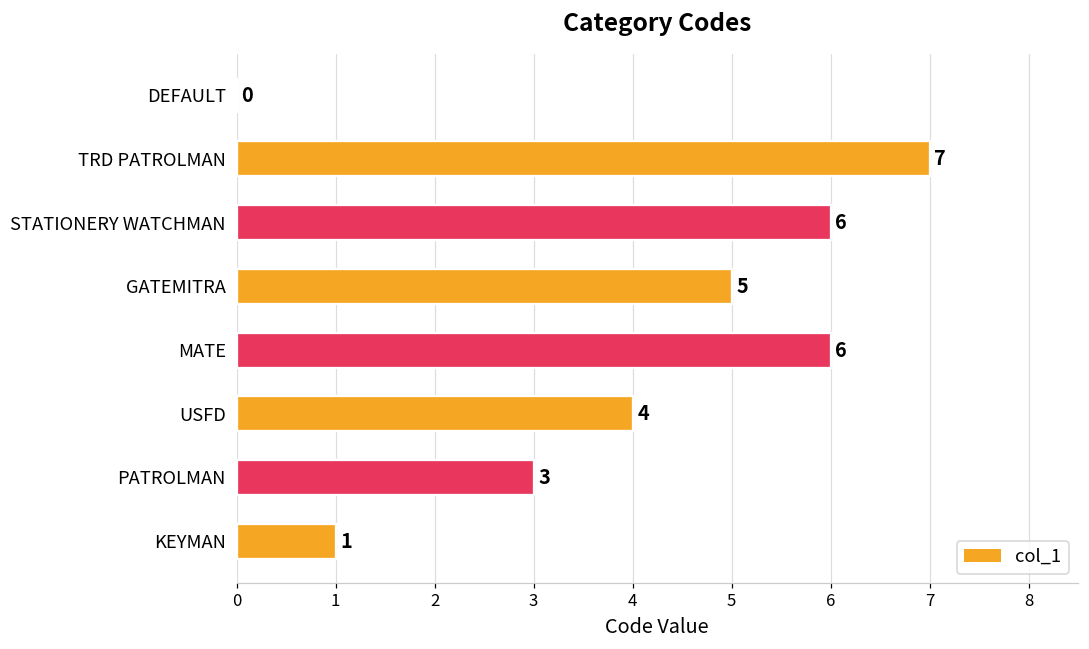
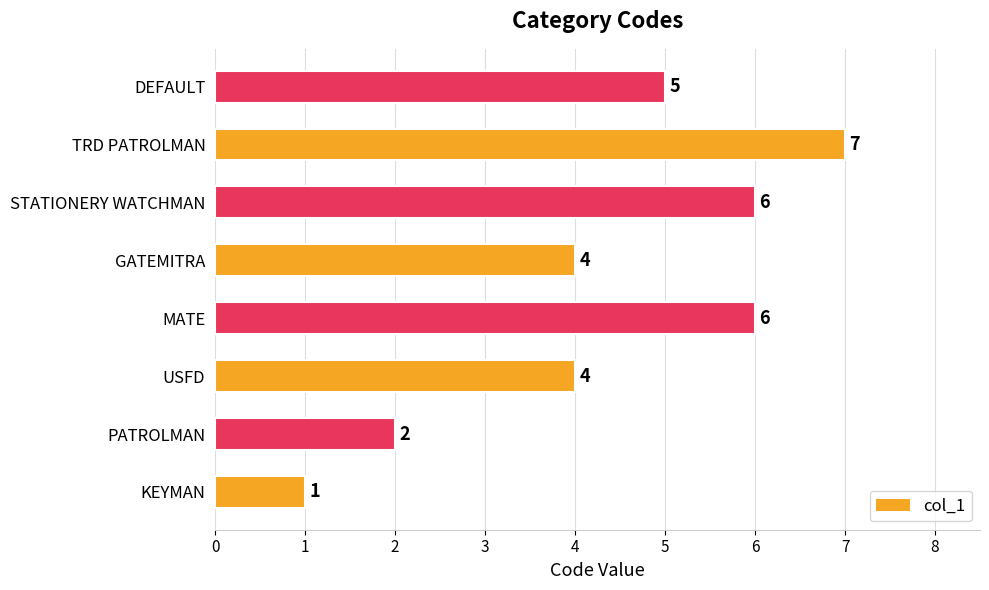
DEFAULT: 0 -> 5
GATEMITRA: 5 -> 4
PATROLMAN: 3 -> 2
